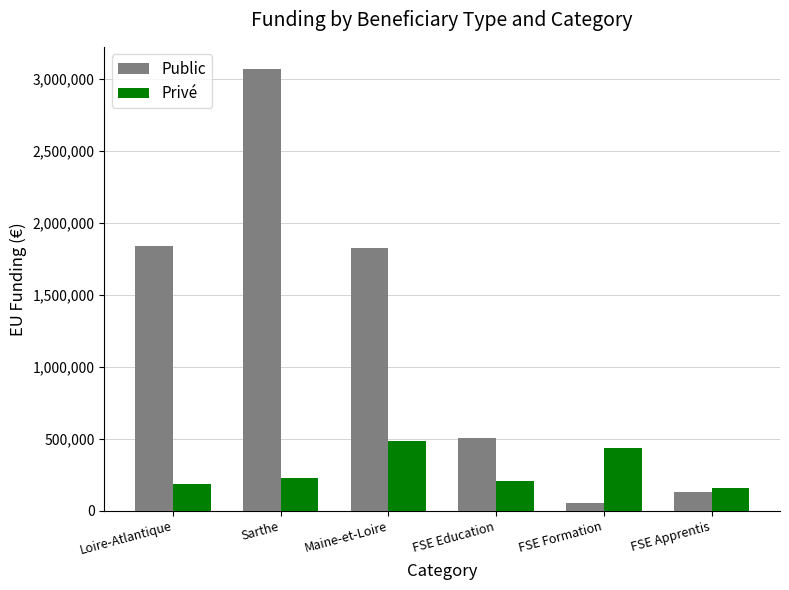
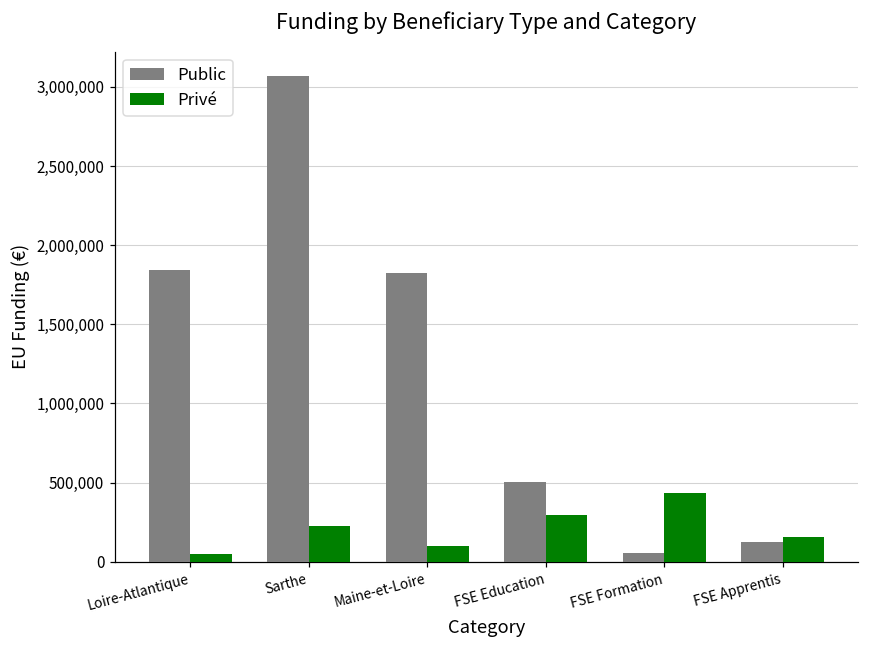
Privé, Loire-Atlantique: 190,000 -> 50,000
Privé, Maine-et-Loire: 480,000 -> 100,000
Privé, FSE Education: 200,000 -> 300,000
